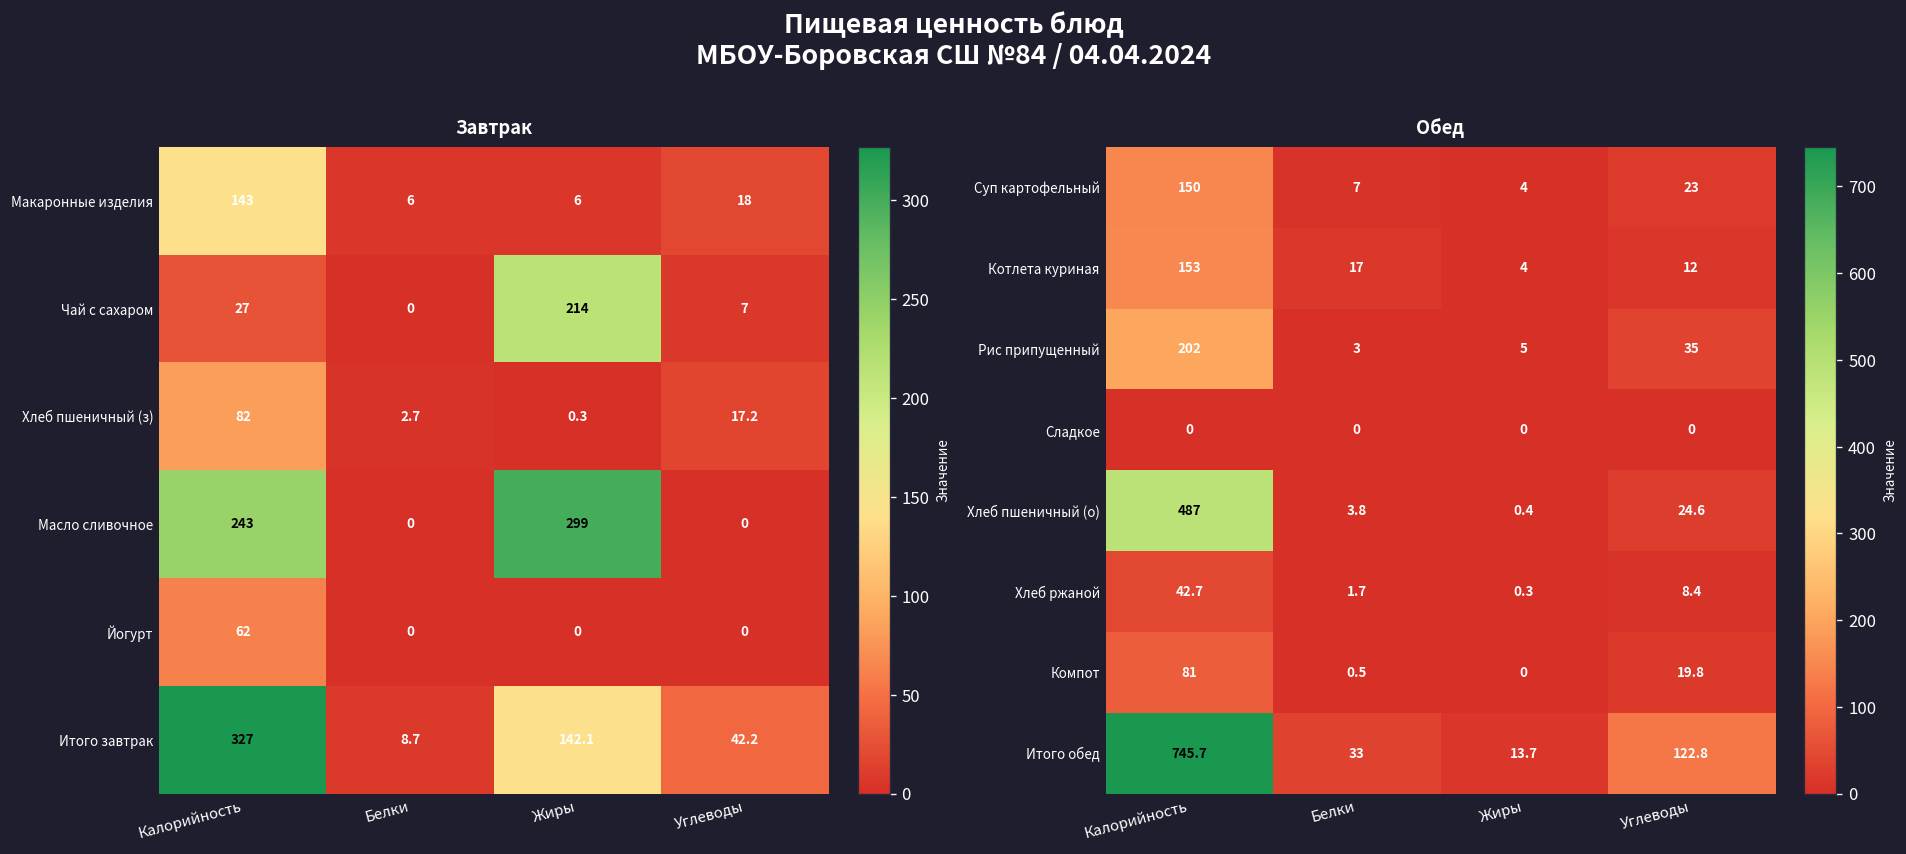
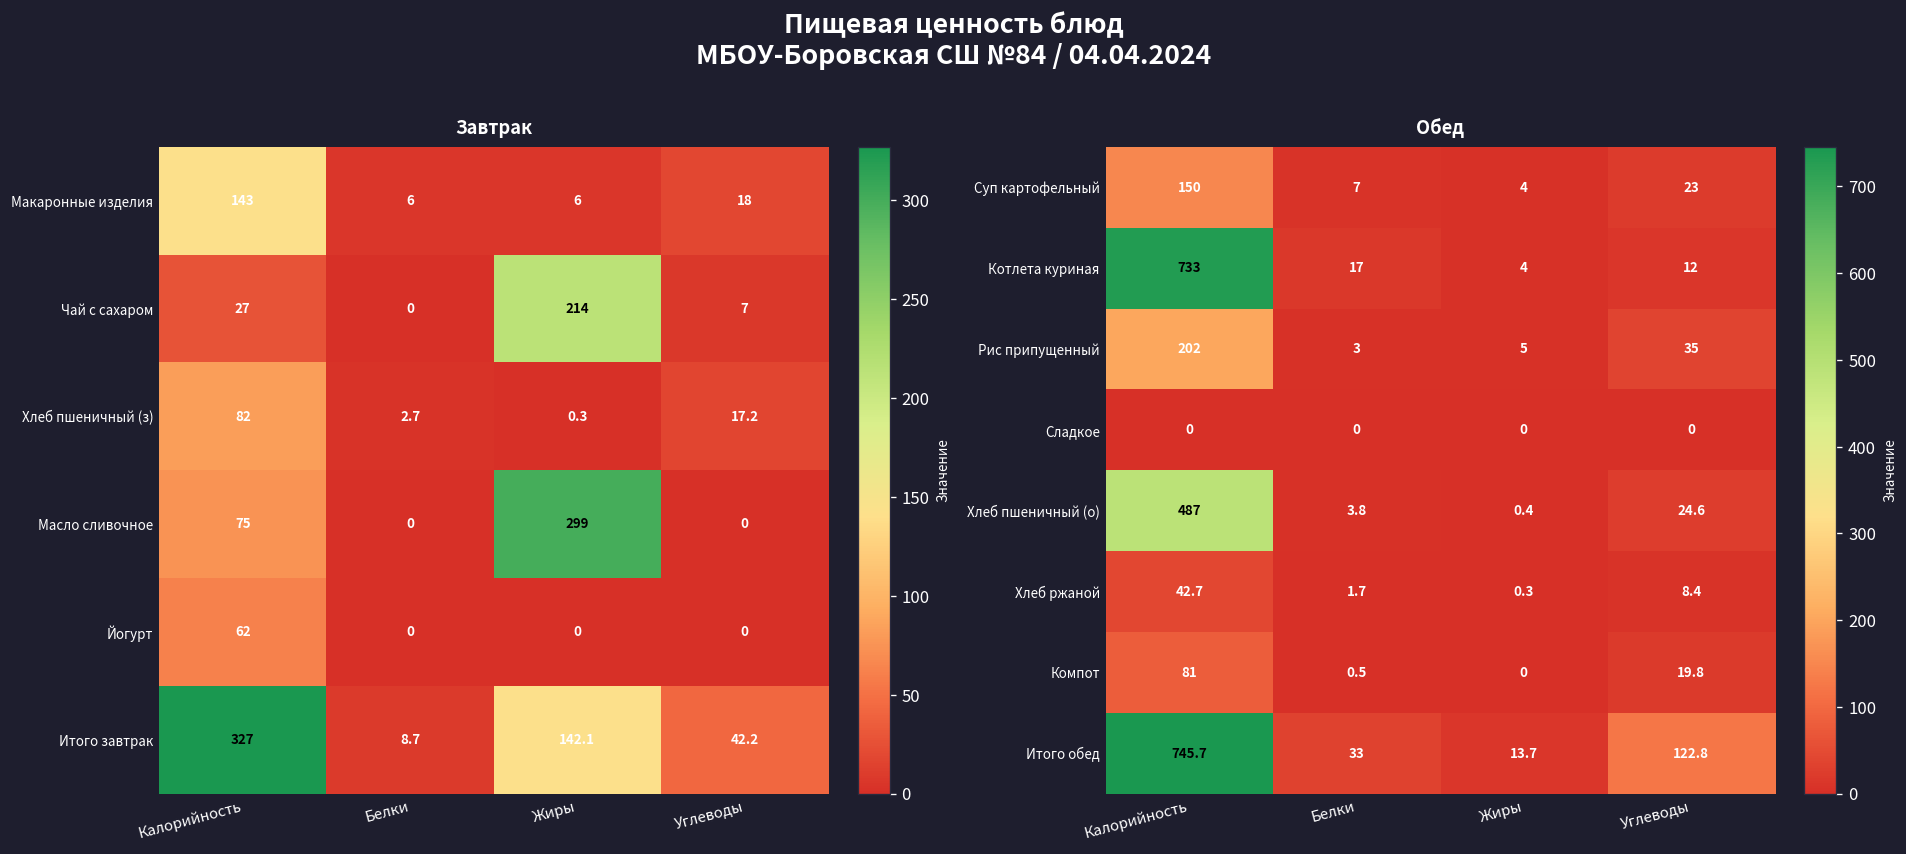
Завтрак, Масло сливочное, Калорийность: 243 -> 75
Обед, Котлета куриная, Калорийность: 153 -> 733
